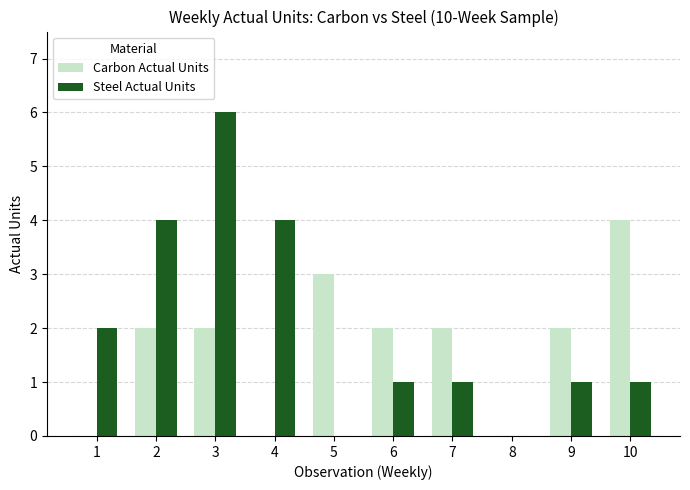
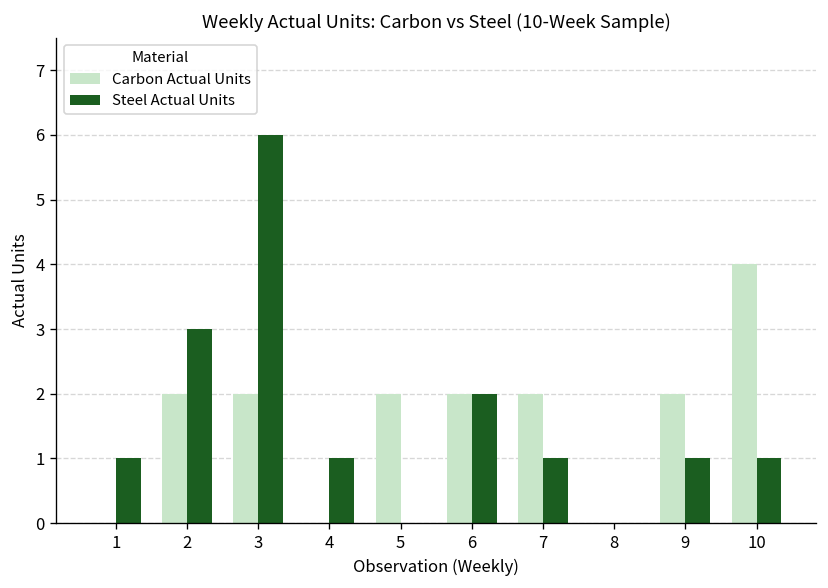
Steel Actual Units, 1: 2 -> 1
Steel Actual Units, 2: 4 -> 3
Steel Actual Units, 4: 4 -> 1
Carbon Actual Units, 5: 3 -> 2
Steel Actual Units, 6: 1 -> 2
